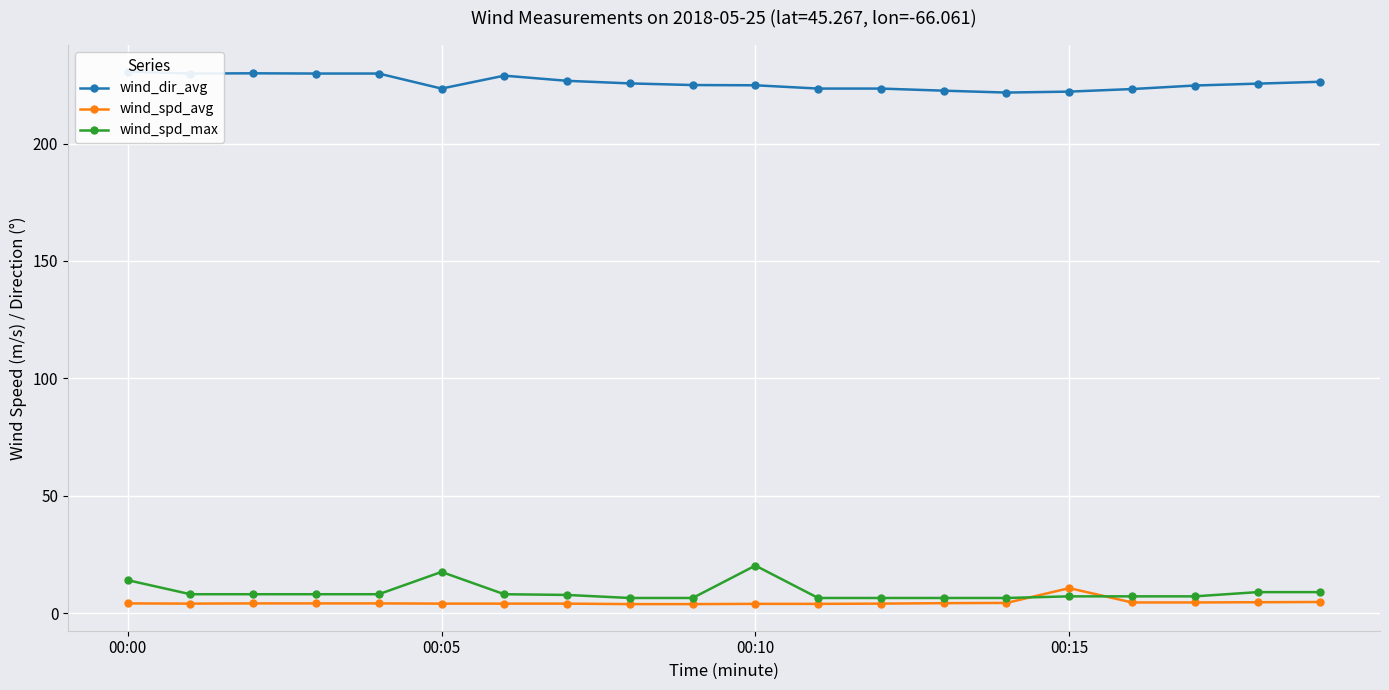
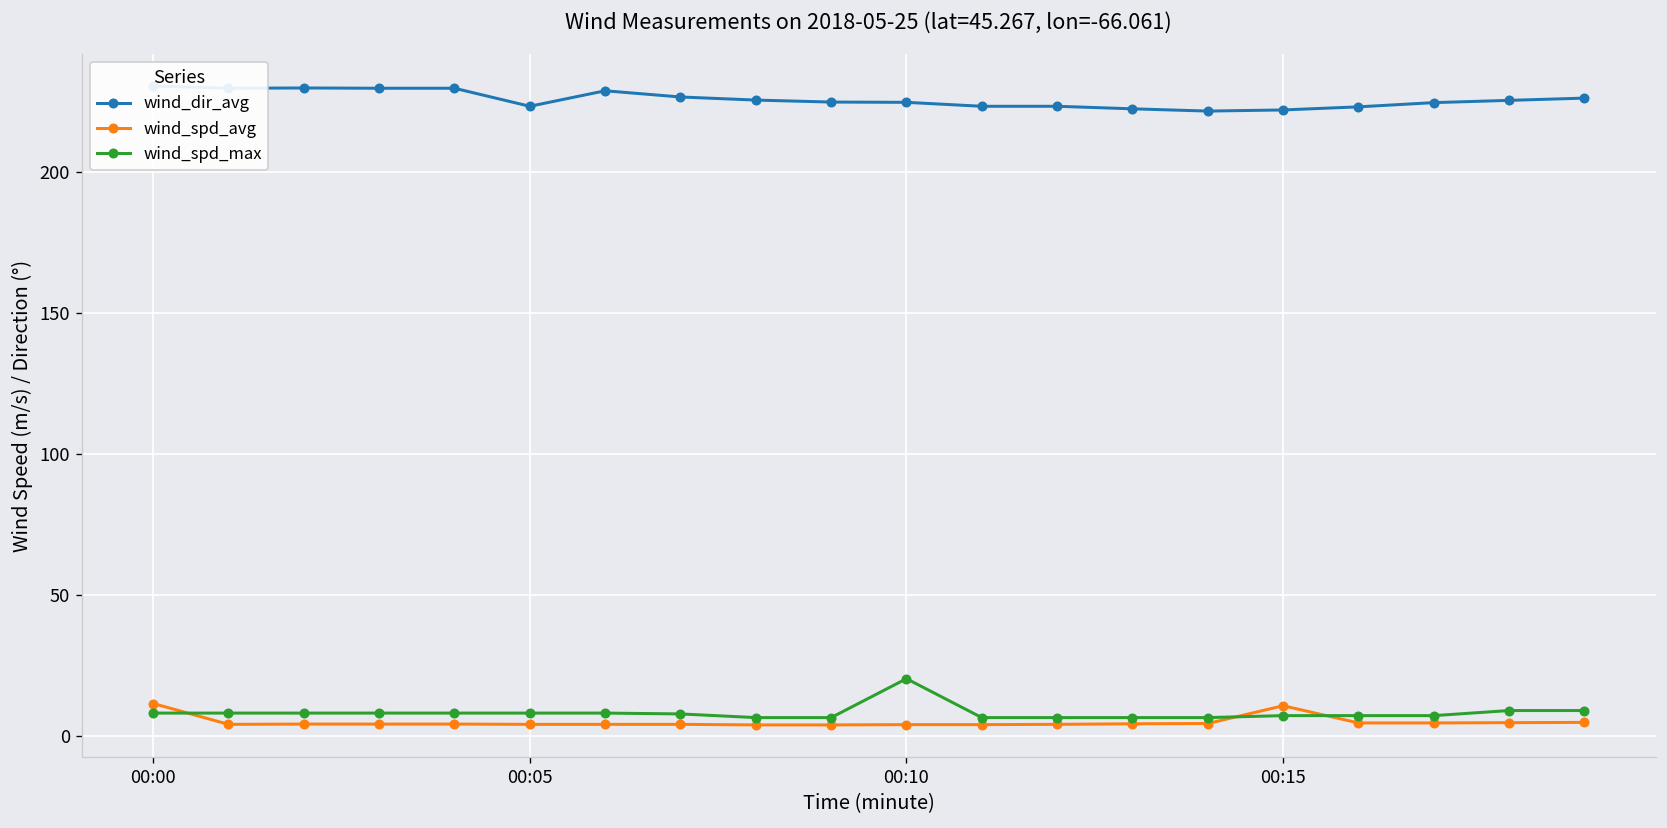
wind_spd_avg, 00:00: 4 -> 12
wind_spd_max, 00:00: 14 -> 8
wind_spd_max, 00:05: 18 -> 8
